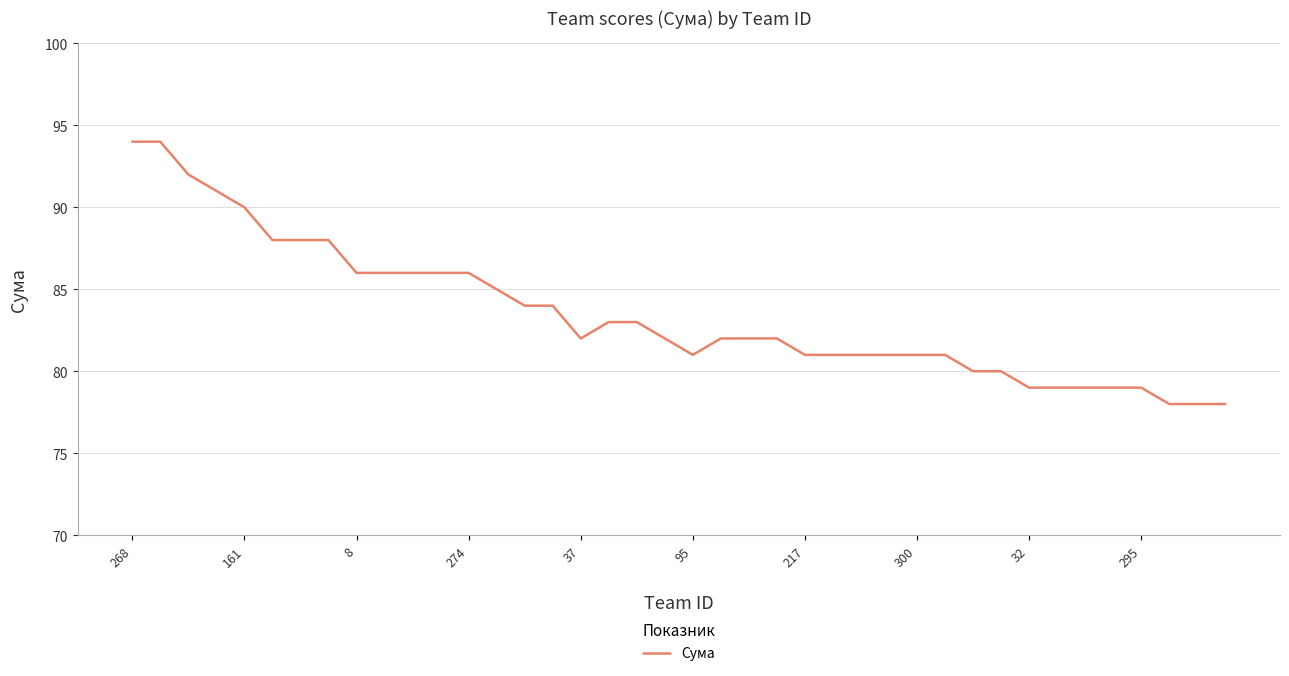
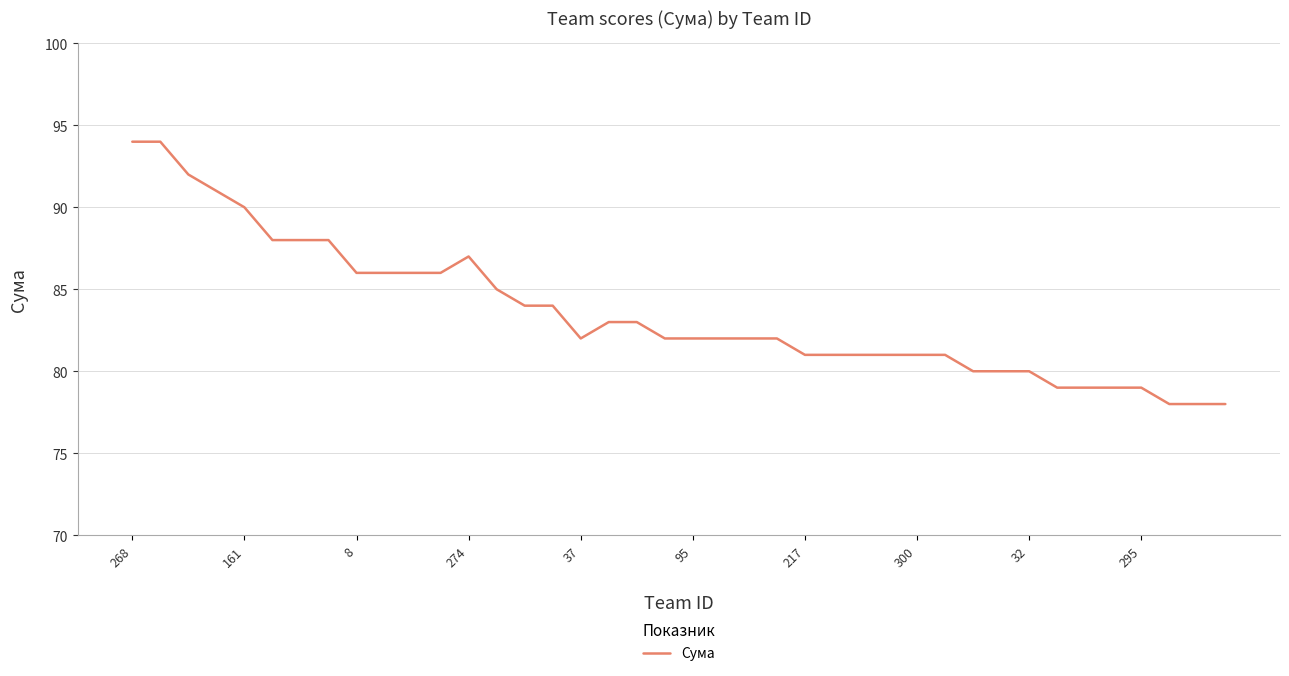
274: 86 -> 87
95: 81 -> 82
32: 79 -> 80
